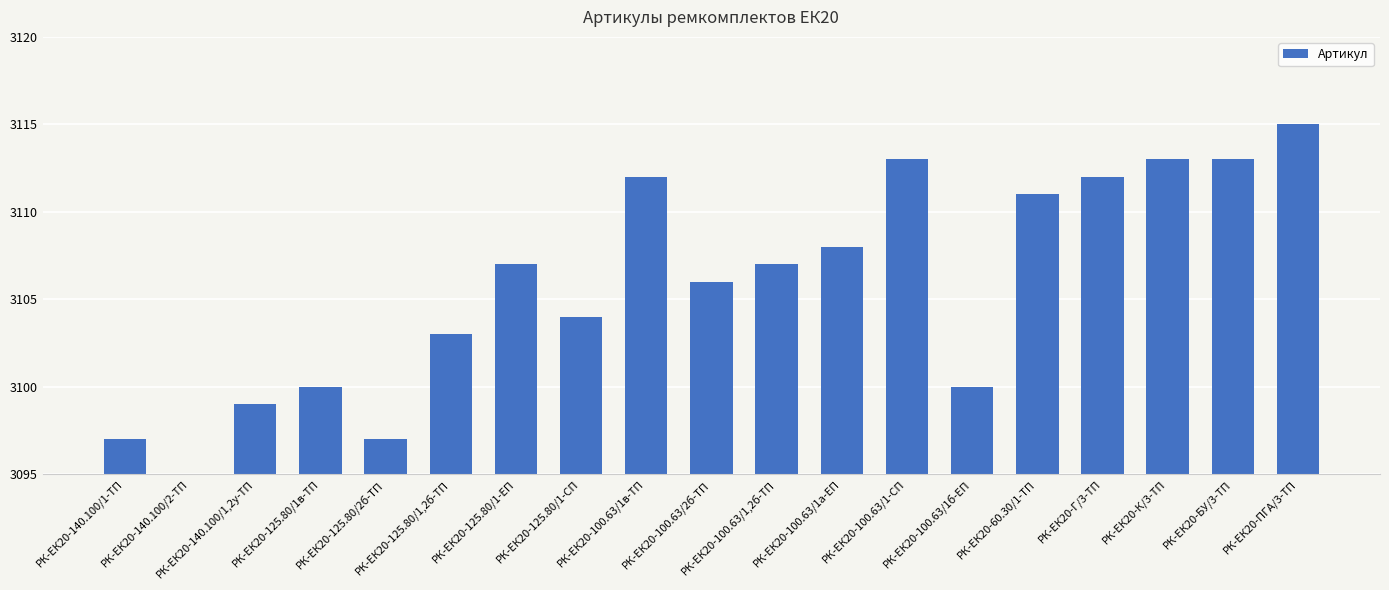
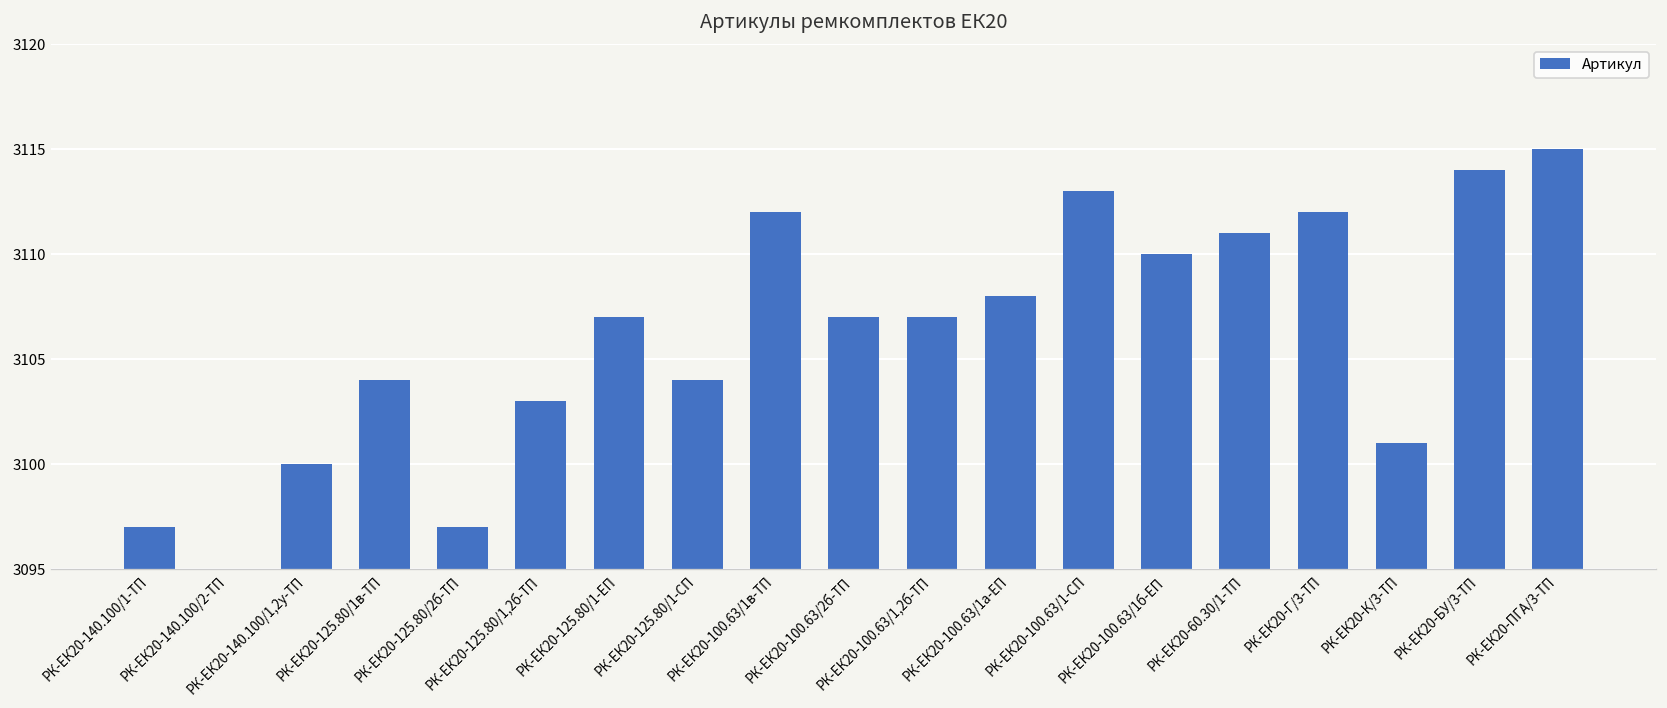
РК-ЕК20-140.100/1,2у-ТП: 3099 -> 3100
РК-ЕК20-125.80/1в-ТП: 3100 -> 3104
РК-ЕК20-100.63/2б-ТП: 3106 -> 3107
РК-ЕК20-100.63/1б-ЕП: 3100 -> 3110
РК-ЕК20-К/3-ТП: 3113 -> 3101
РК-ЕК20-БУ/3-ТП: 3113 -> 3114
